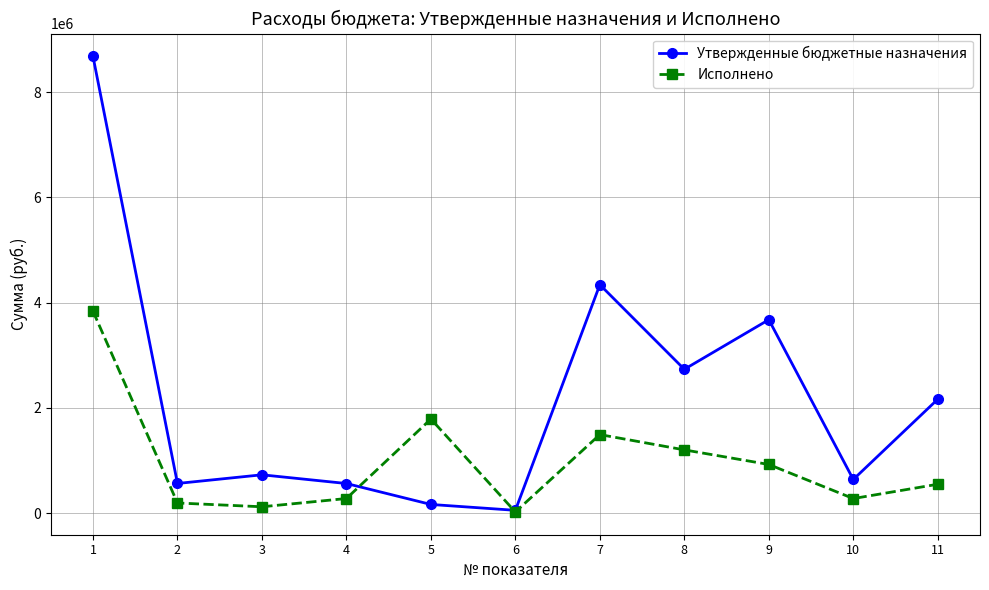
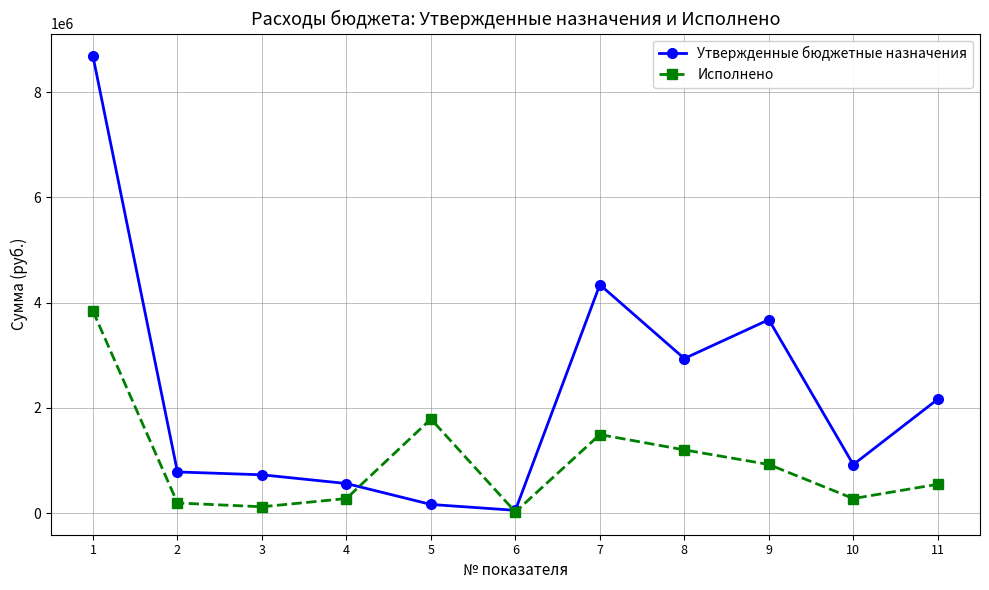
Утвержденные бюджетные назначения, 2: 600000 -> 800000
Утвержденные бюджетные назначения, 8: 2700000 -> 2900000
Утвержденные бюджетные назначения, 10: 600000 -> 900000
